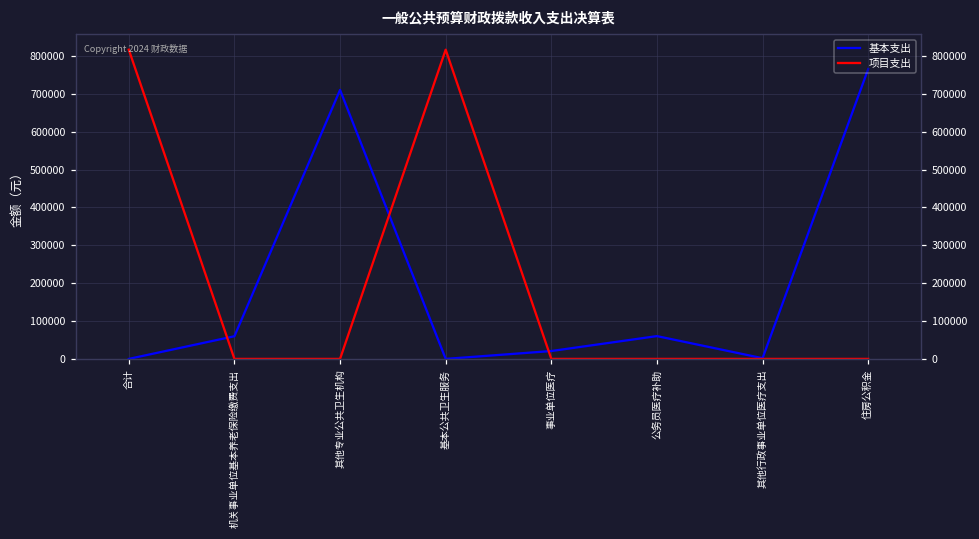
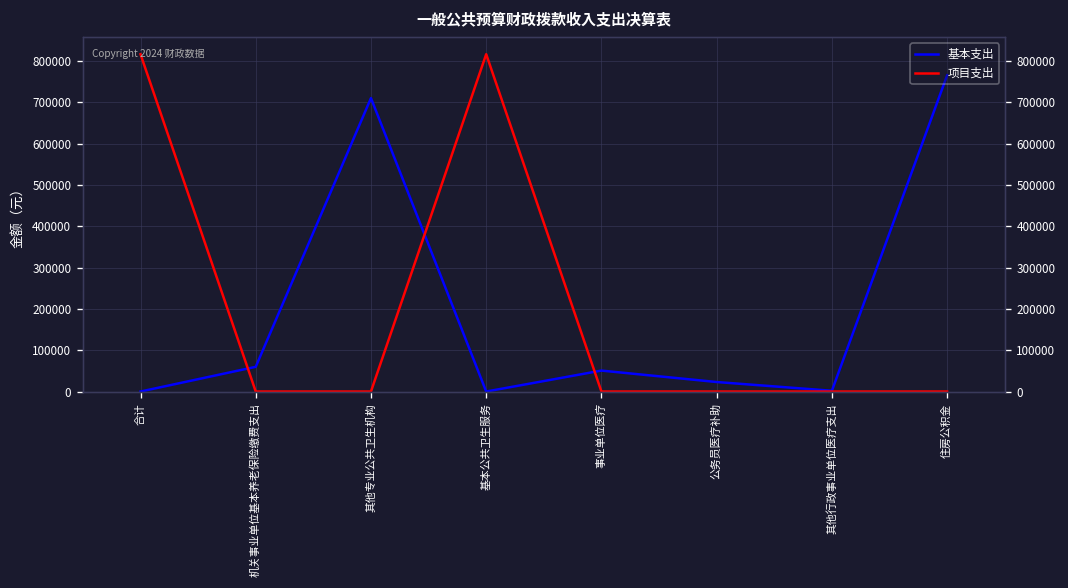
基本支出, 事业单位医疗: 20000 -> 50000
基本支出, 公务员医疗补助: 60000 -> 20000
